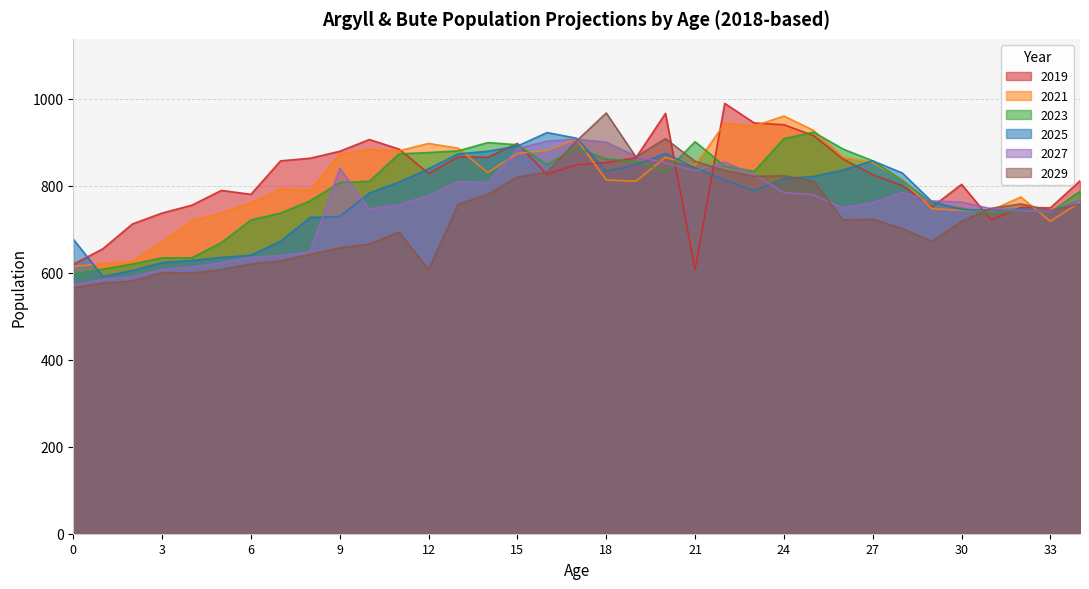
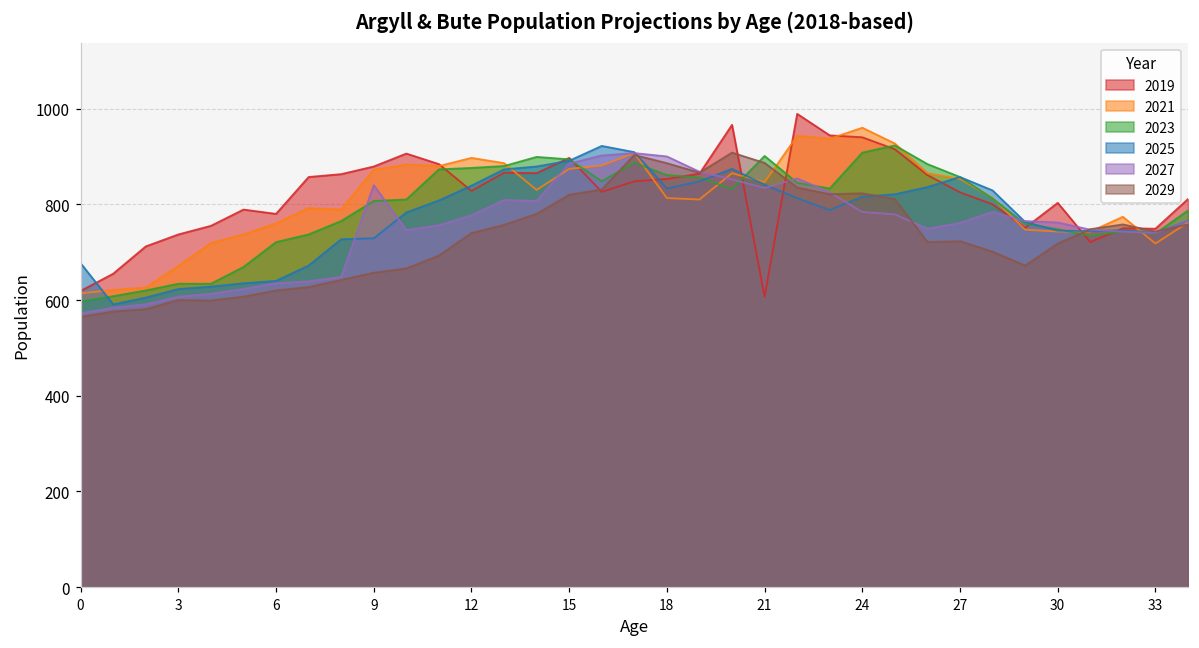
2029, 12: 610 -> 740
2029, 18: 970 -> 890
2029, 21: 860 -> 890
